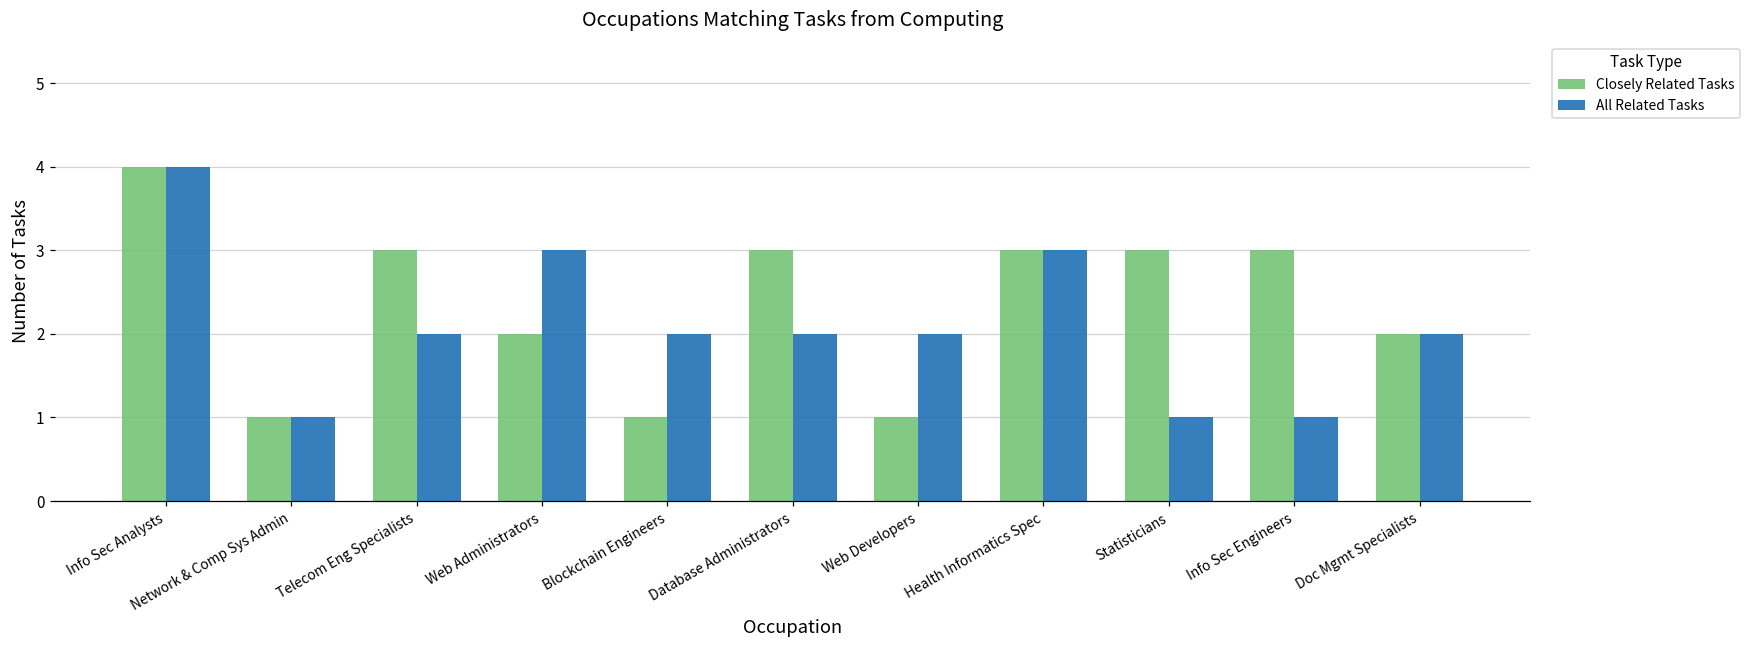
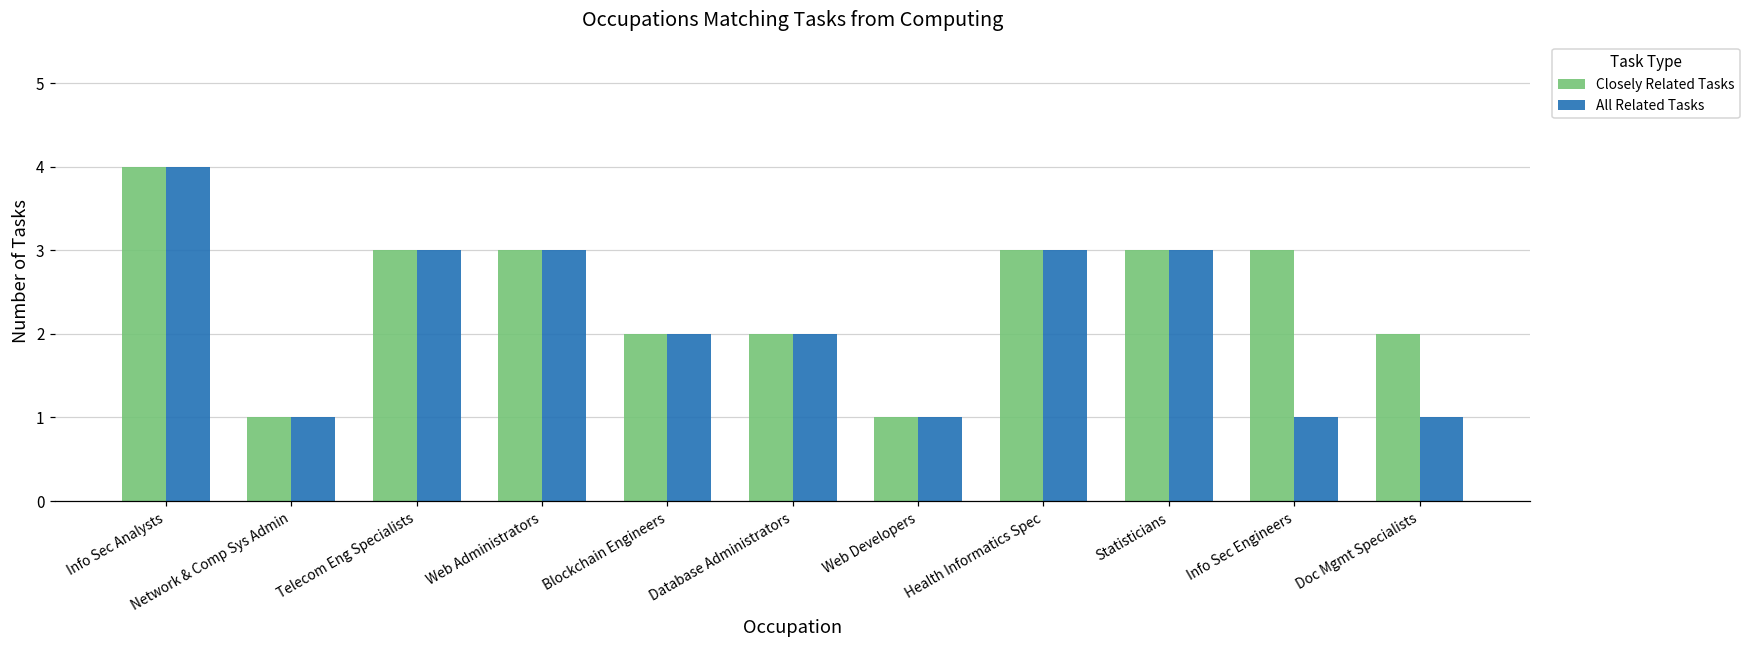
All Related Tasks, Telecom Eng Specialists: 2 -> 3
Closely Related Tasks, Web Administrators: 2 -> 3
Closely Related Tasks, Blockchain Engineers: 1 -> 2
Closely Related Tasks, Database Administrators: 3 -> 2
All Related Tasks, Web Developers: 2 -> 1
All Related Tasks, Statisticians: 1 -> 3
All Related Tasks, Doc Mgmt Specialists: 2 -> 1
